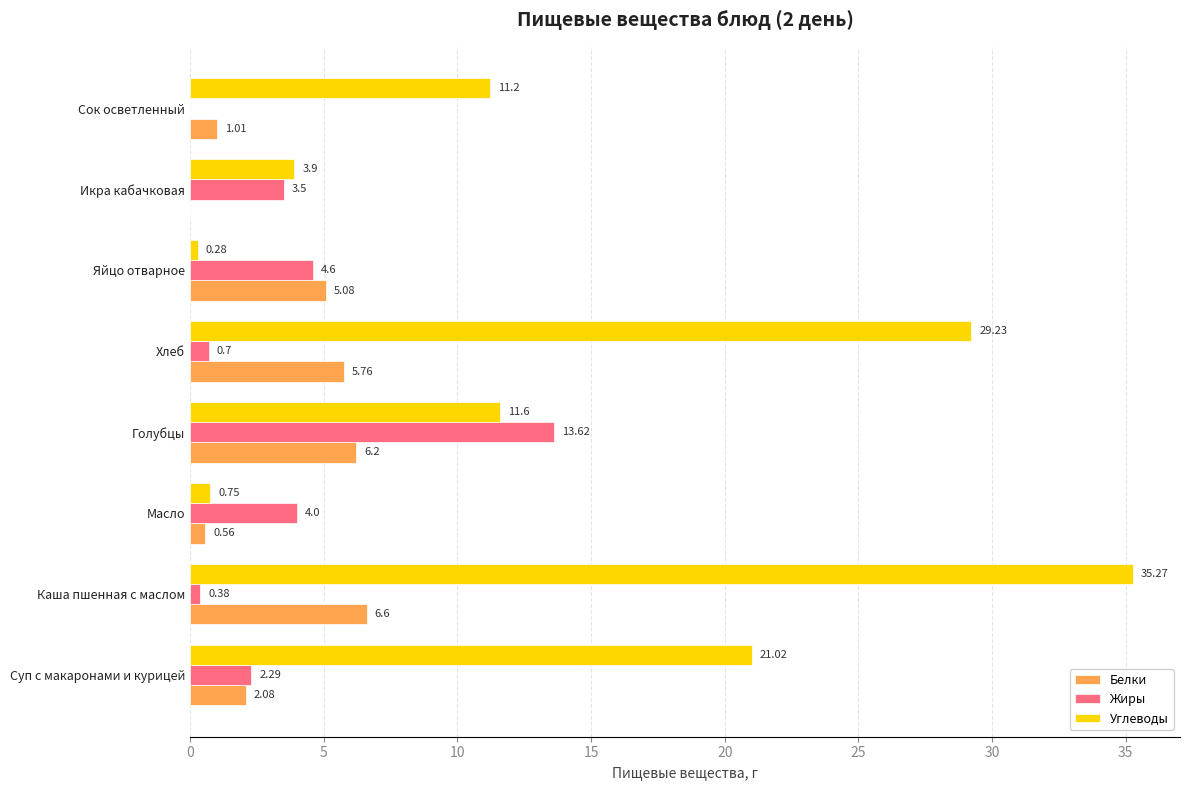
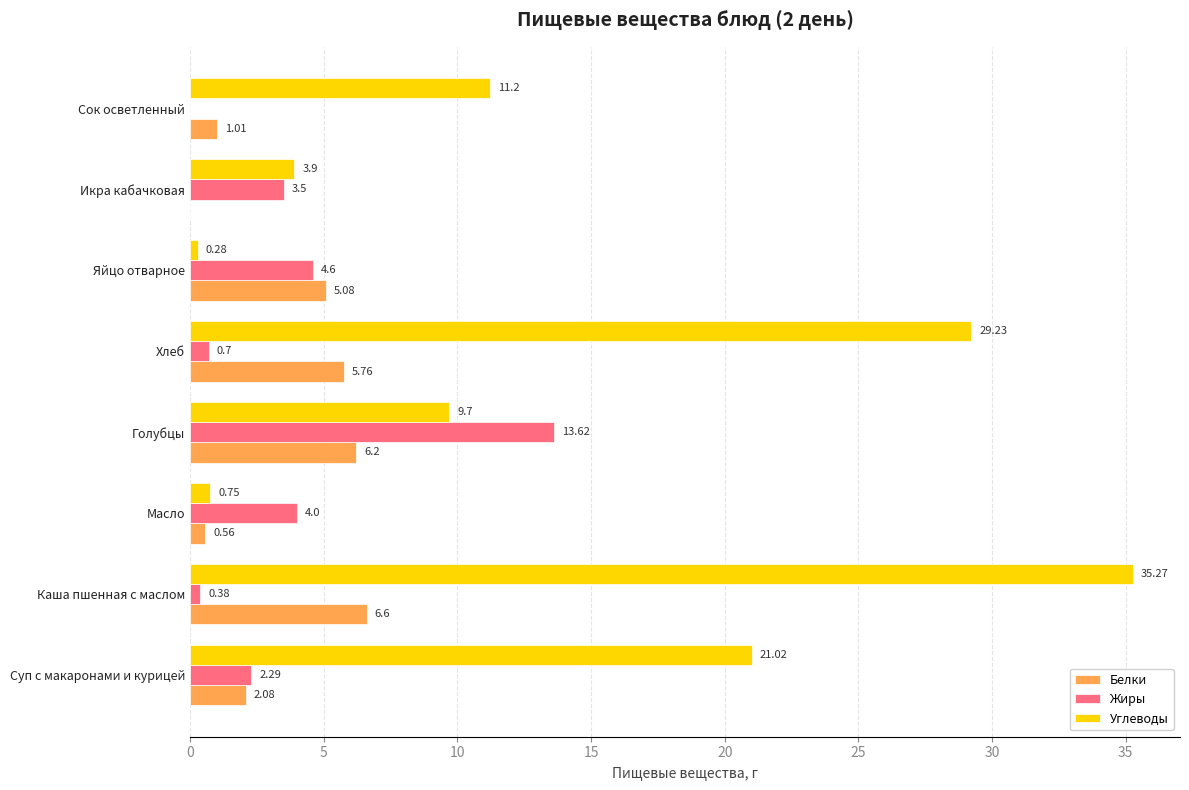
Углеводы, Голубцы: 11.6 -> 9.7
